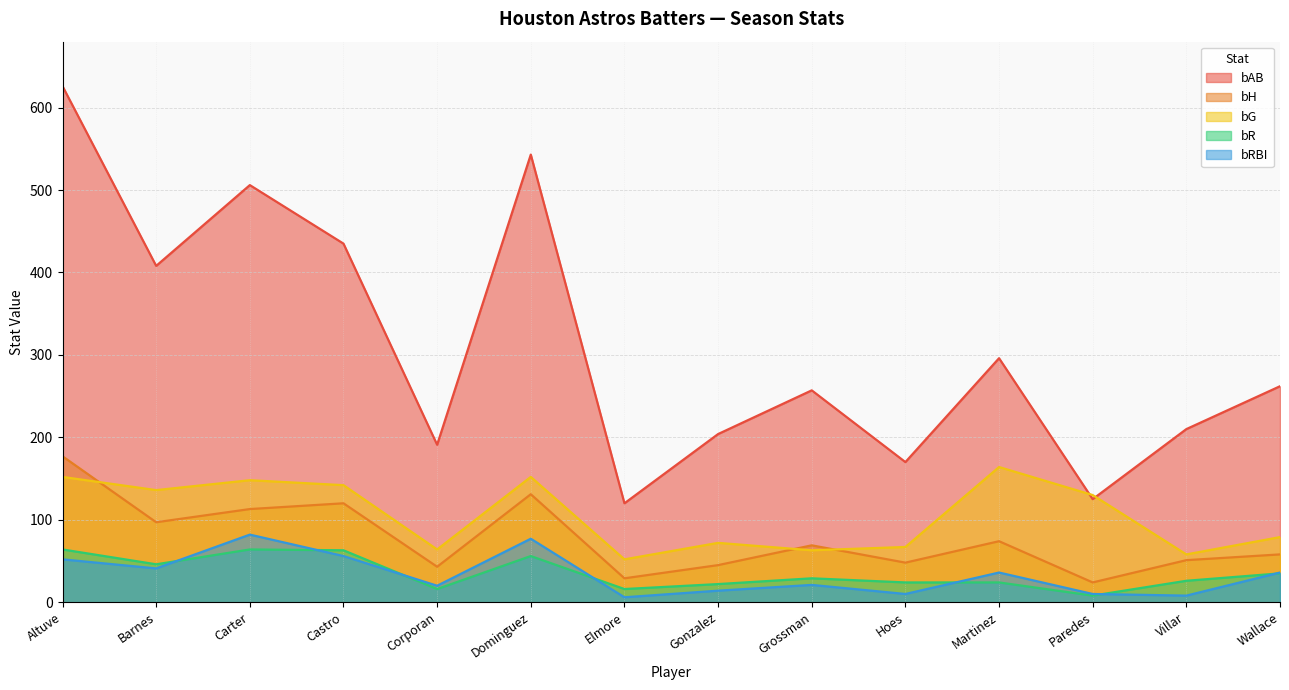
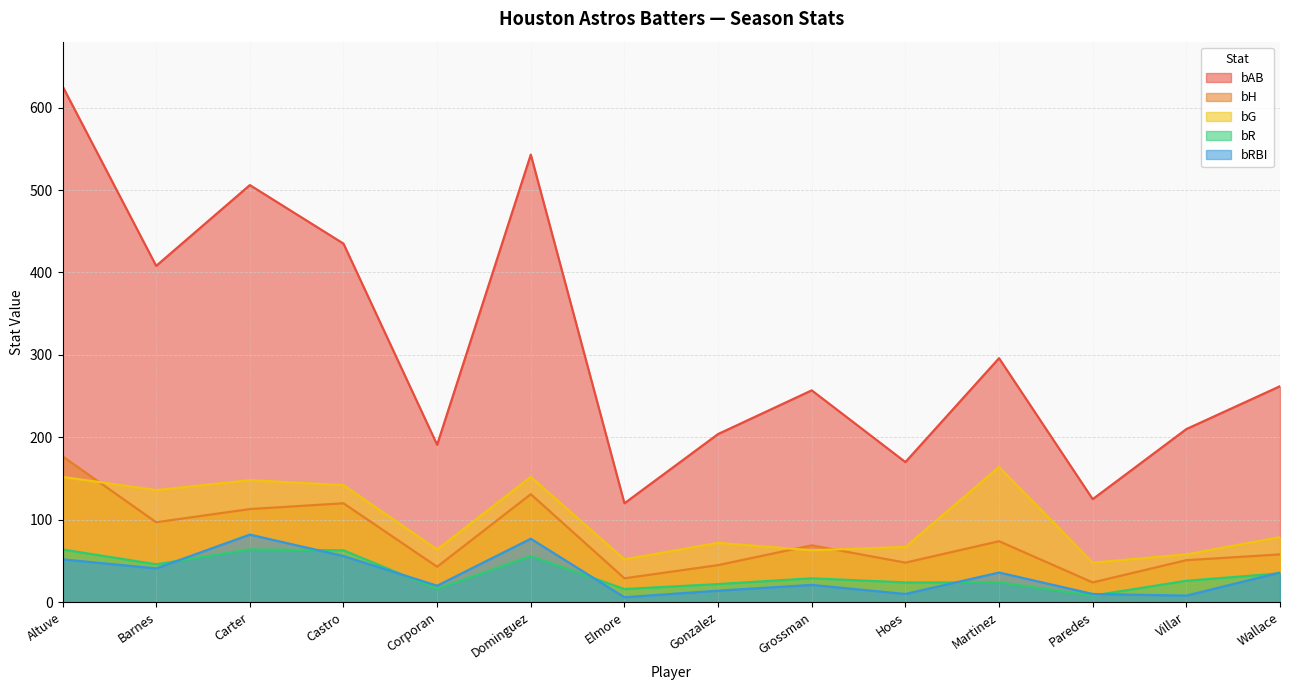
bG, Paredes: 130 -> 50
